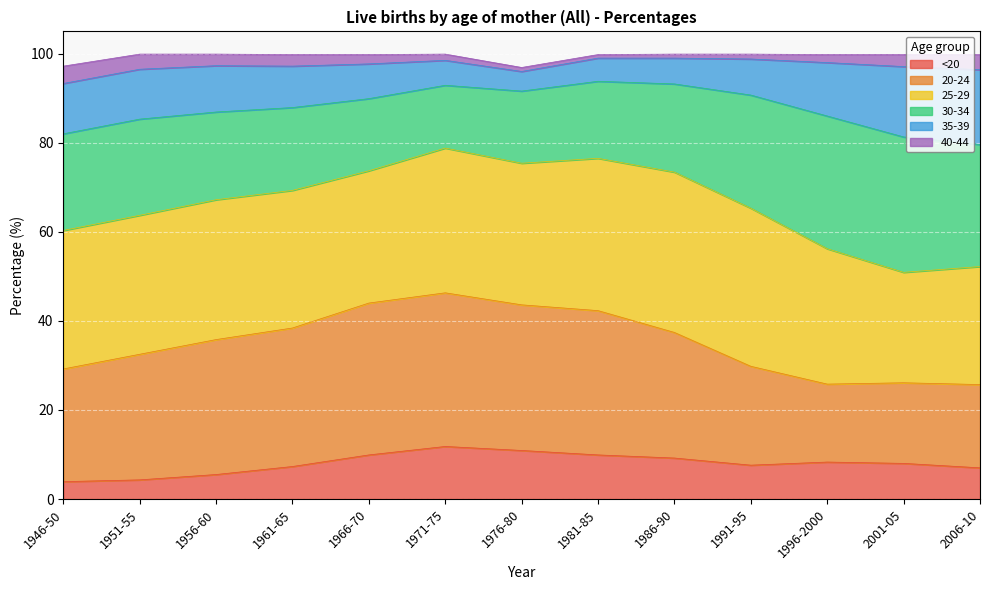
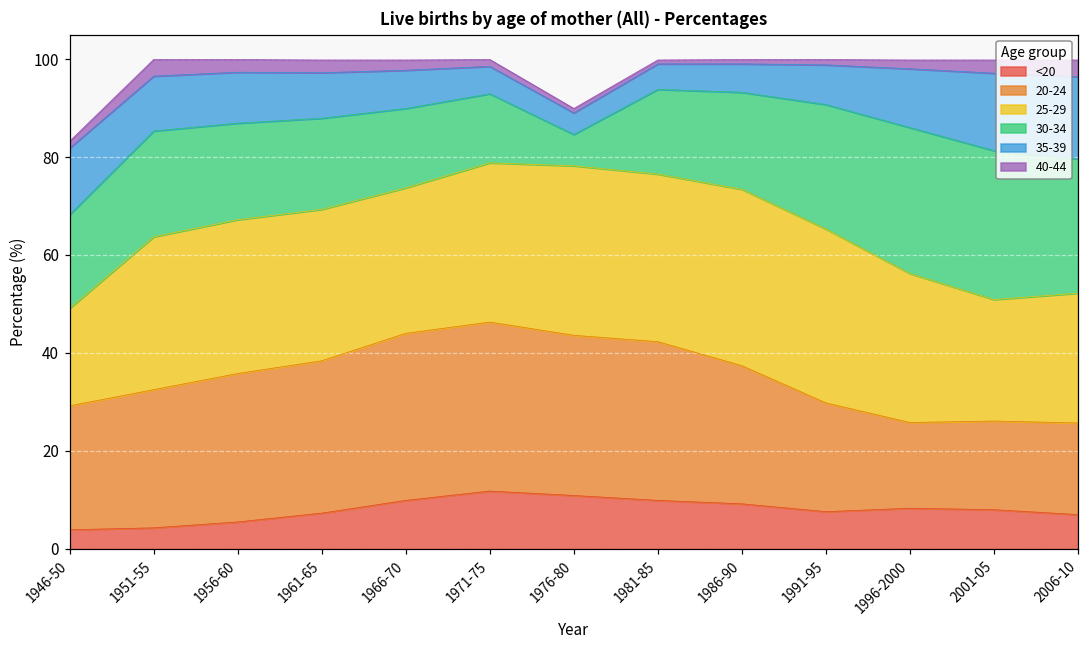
25-29, 1946-50: 31 -> 20
30-34, 1946-50: 22 -> 19
35-39, 1946-50: 11 -> 14
40-44, 1946-50: 4 -> 1
25-29, 1976-80: 32 -> 35
30-34, 1976-80: 16 -> 6
